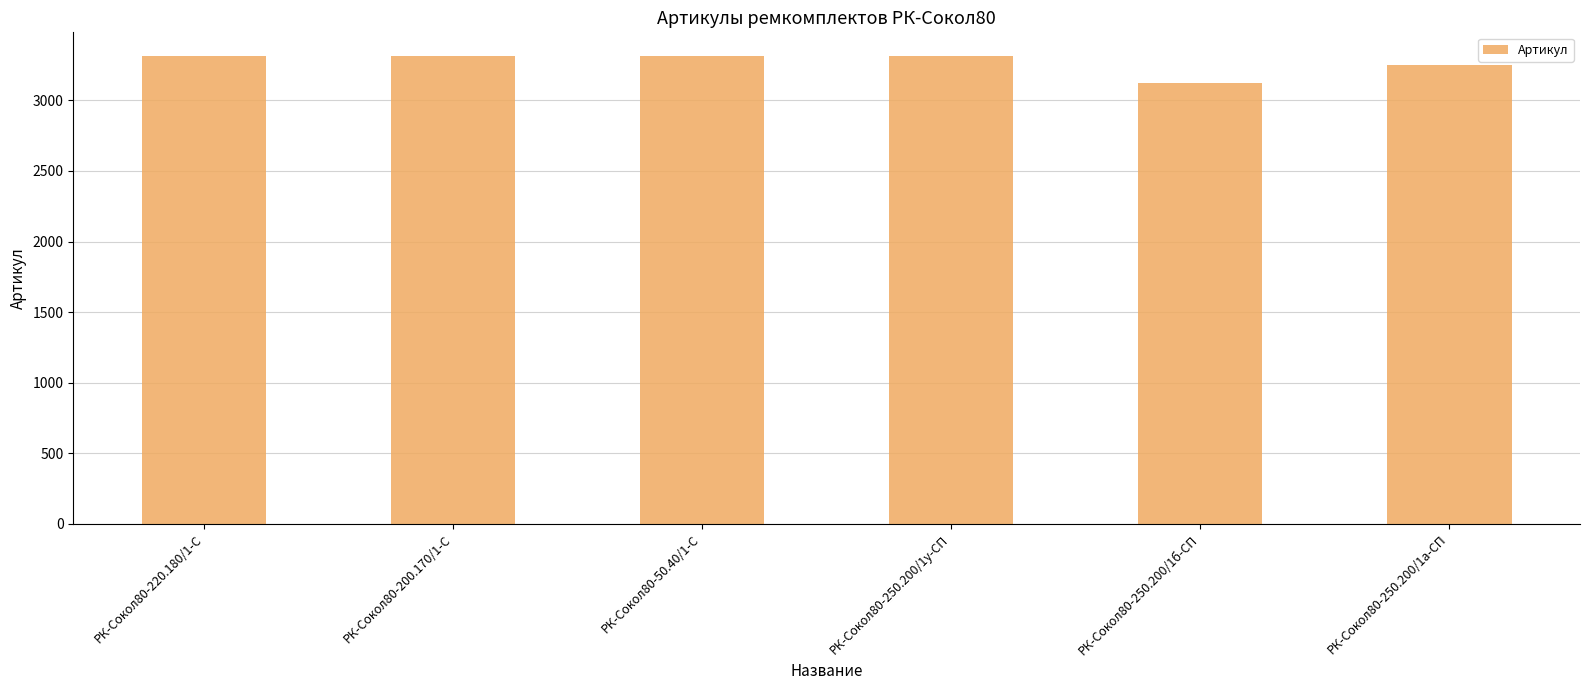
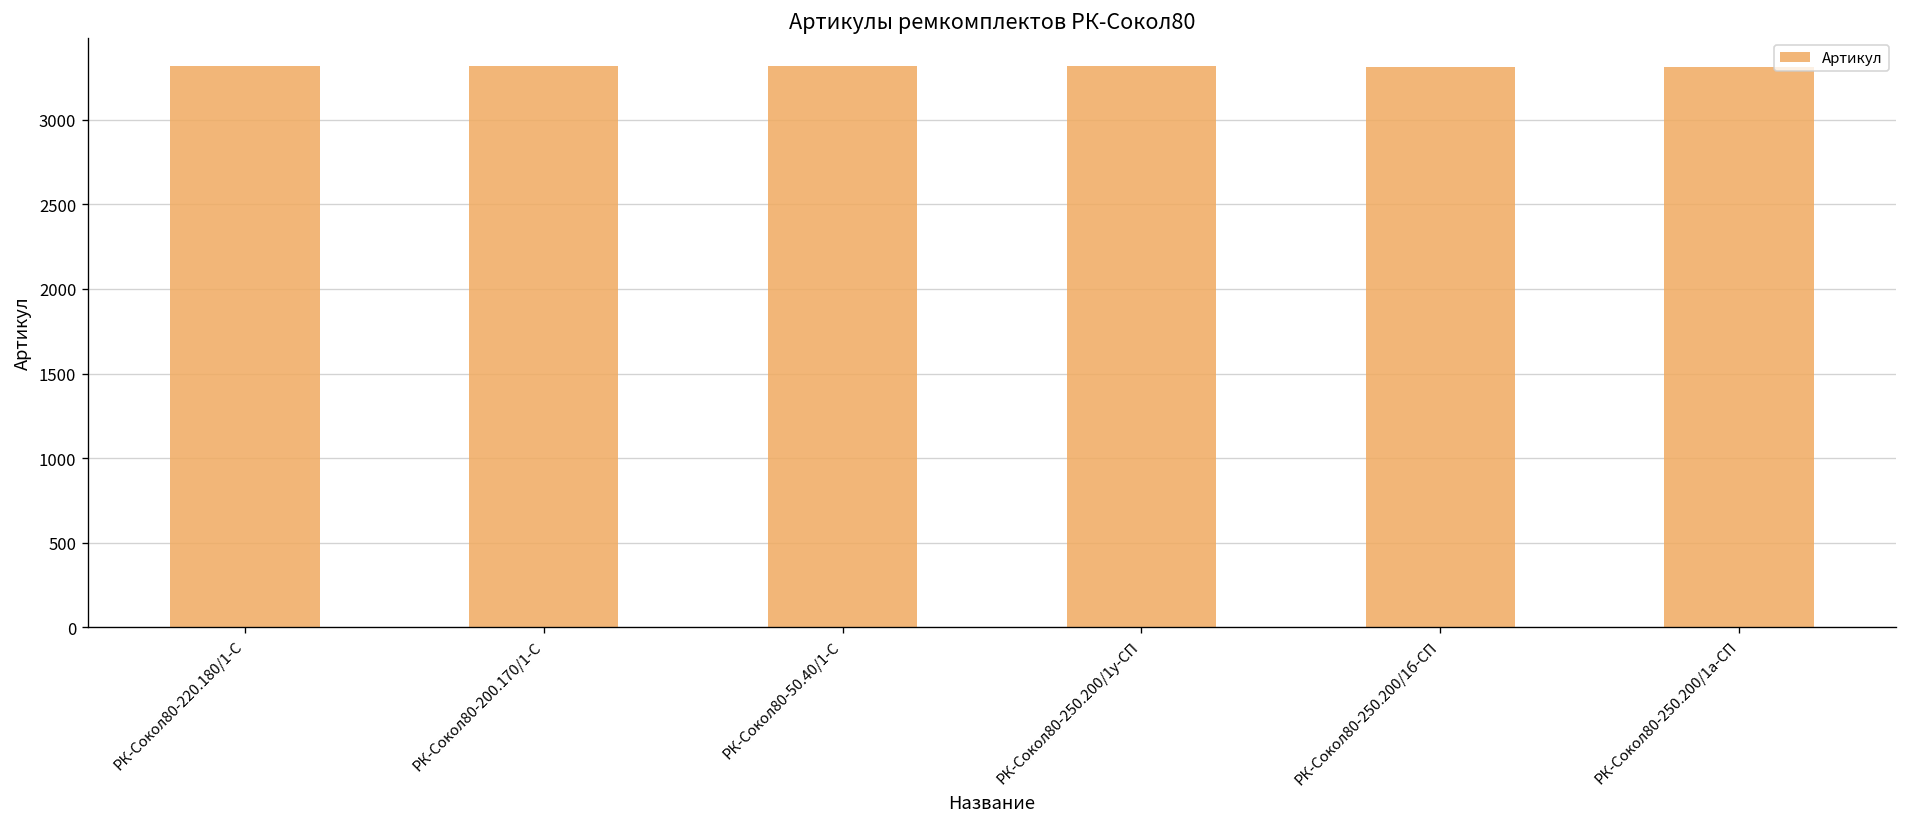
РК-Сокол80-250.200/1б-СП: 3120 -> 3310
РК-Сокол80-250.200/1а-СП: 3250 -> 3310
